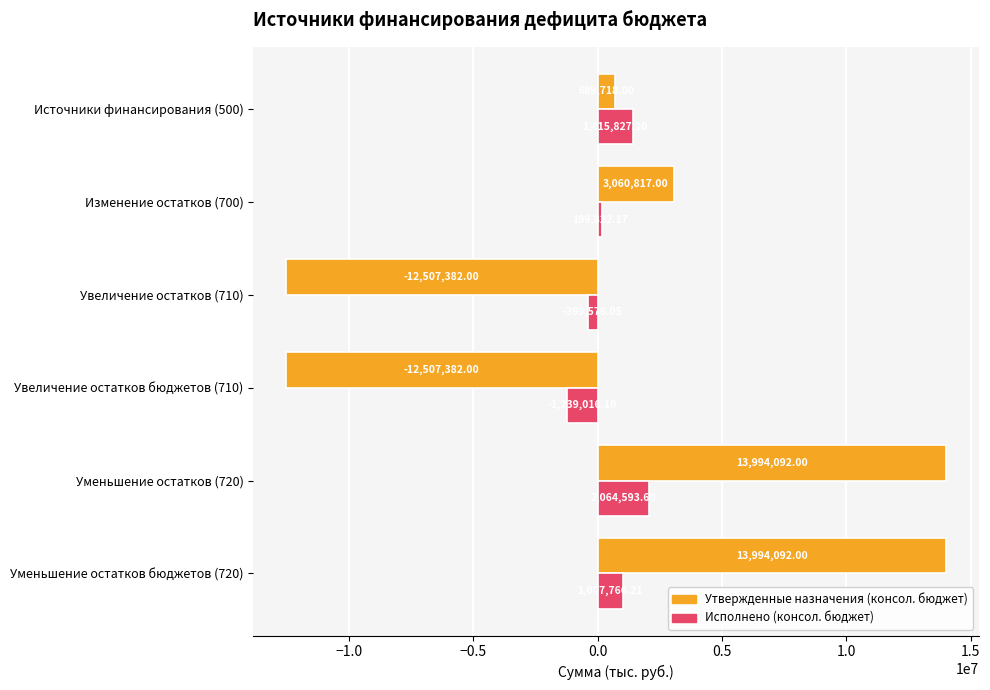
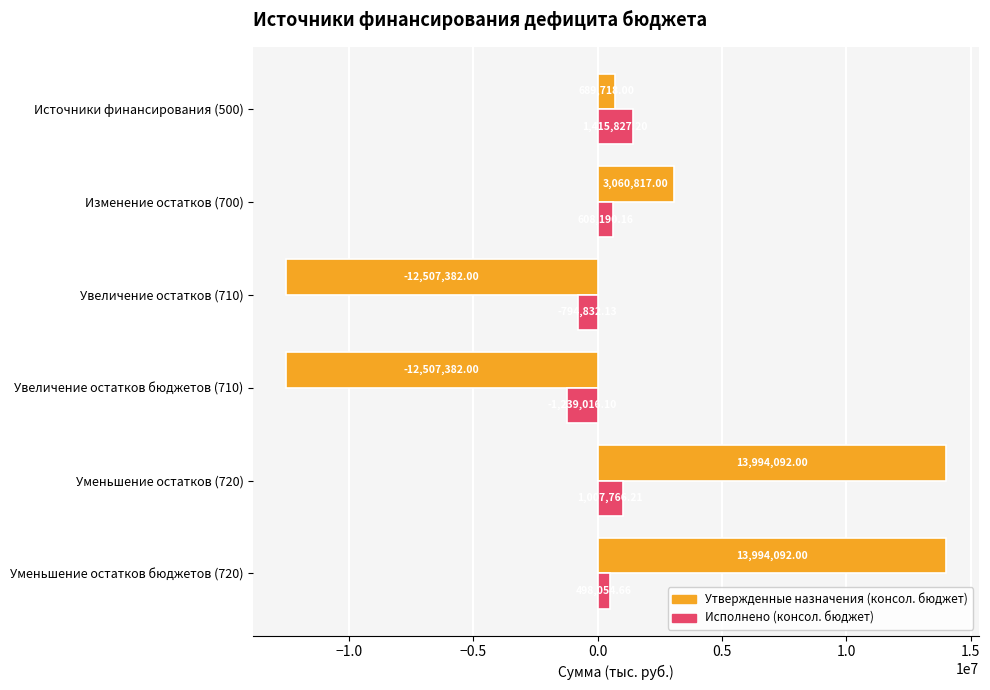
Исполнено (консол. бюджет), Изменение остатков (700): 200000 -> 600000
Исполнено (консол. бюджет), Увеличение остатков (710): -400000 -> -800000
Исполнено (консол. бюджет), Уменьшение остатков (720): 2100000 -> 1000000
Исполнено (консол. бюджет), Уменьшение остатков бюджетов (720): 1000000 -> 500000
